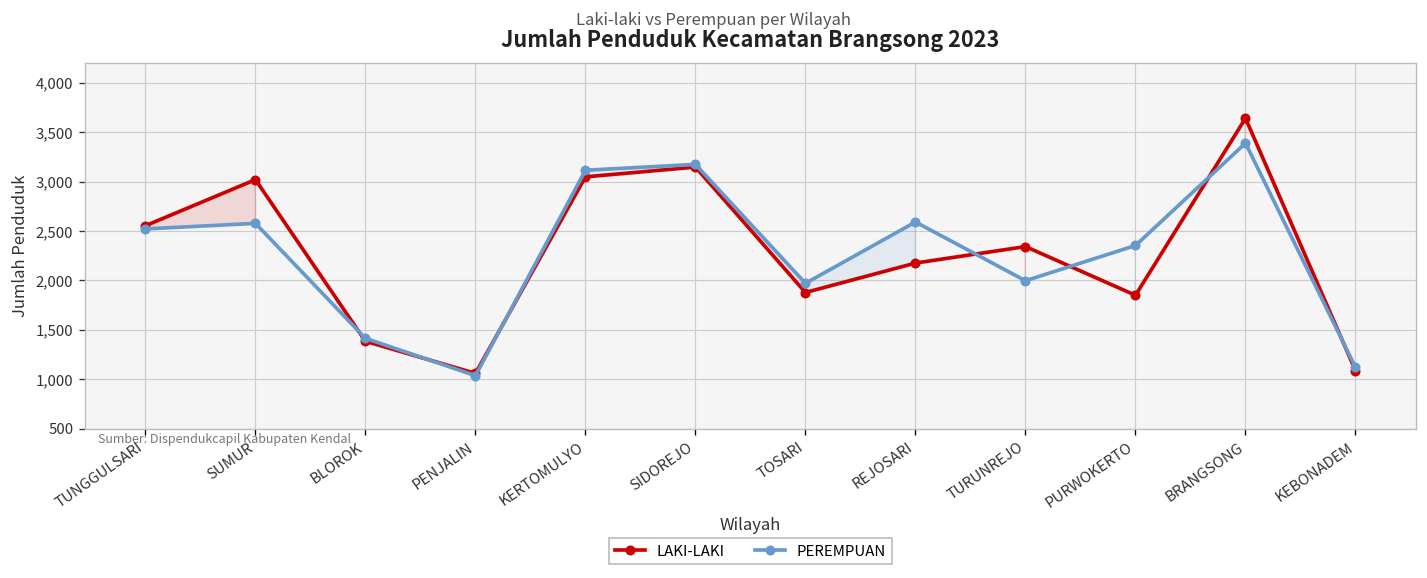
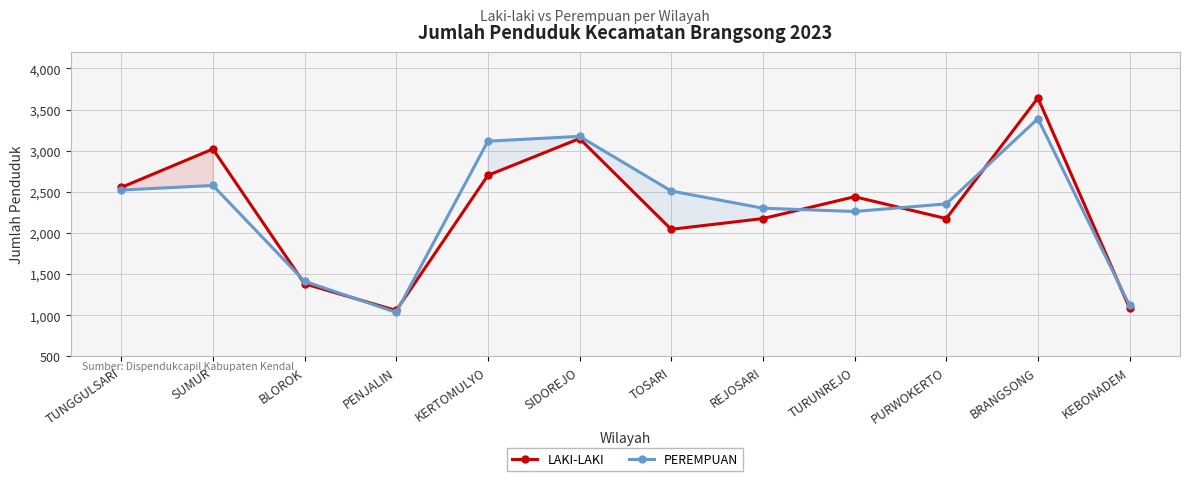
LAKI-LAKI, KERTOMULYO: 3,000 -> 2,700
LAKI-LAKI, TOSARI: 1,900 -> 2,000
PEREMPUAN, TOSARI: 2,000 -> 2,500
PEREMPUAN, REJOSARI: 2,600 -> 2,300
LAKI-LAKI, TURUNREJO: 2,300 -> 2,400
PEREMPUAN, TURUNREJO: 2,000 -> 2,300
LAKI-LAKI, PURWOKERTO: 1,900 -> 2,200
